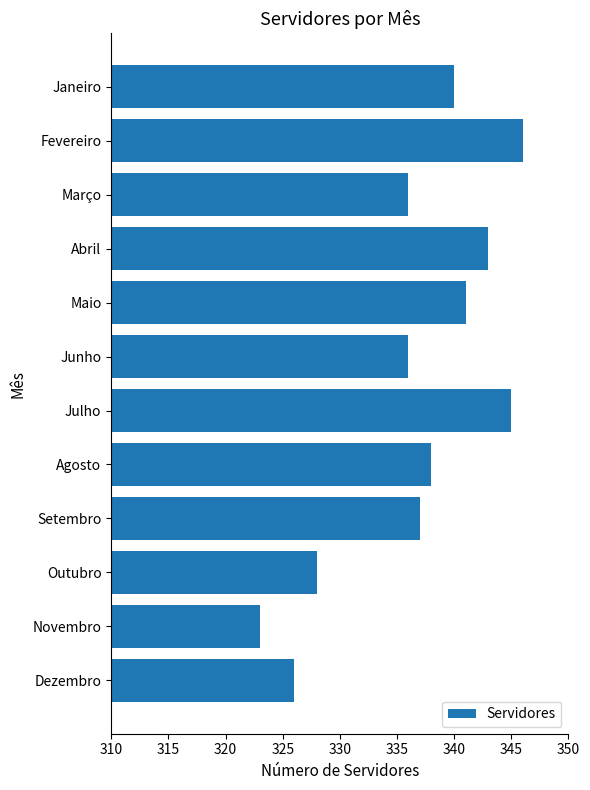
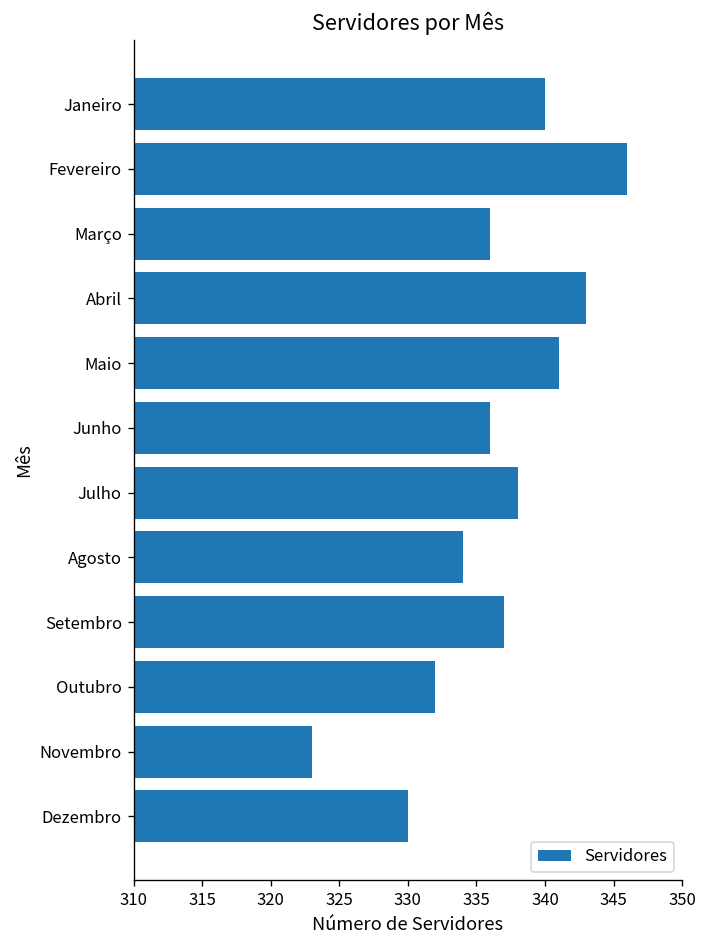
Julho: 345 -> 338
Agosto: 338 -> 334
Outubro: 328 -> 332
Dezembro: 326 -> 330
